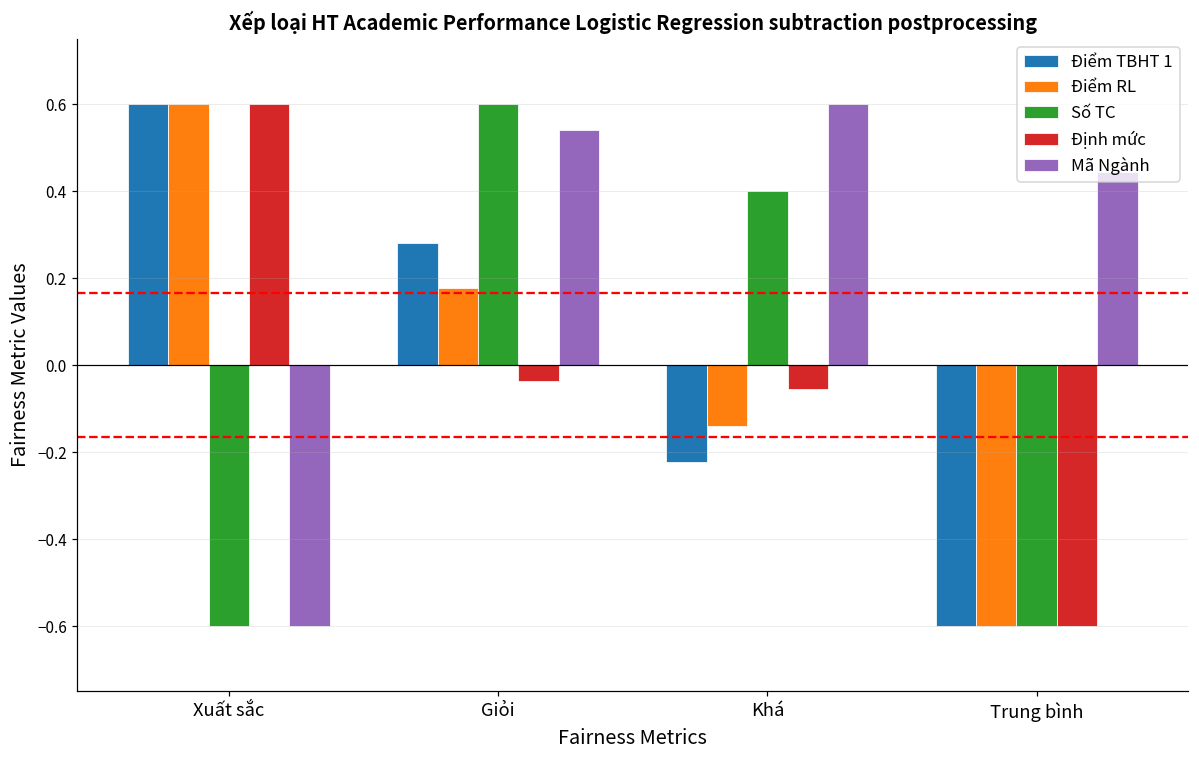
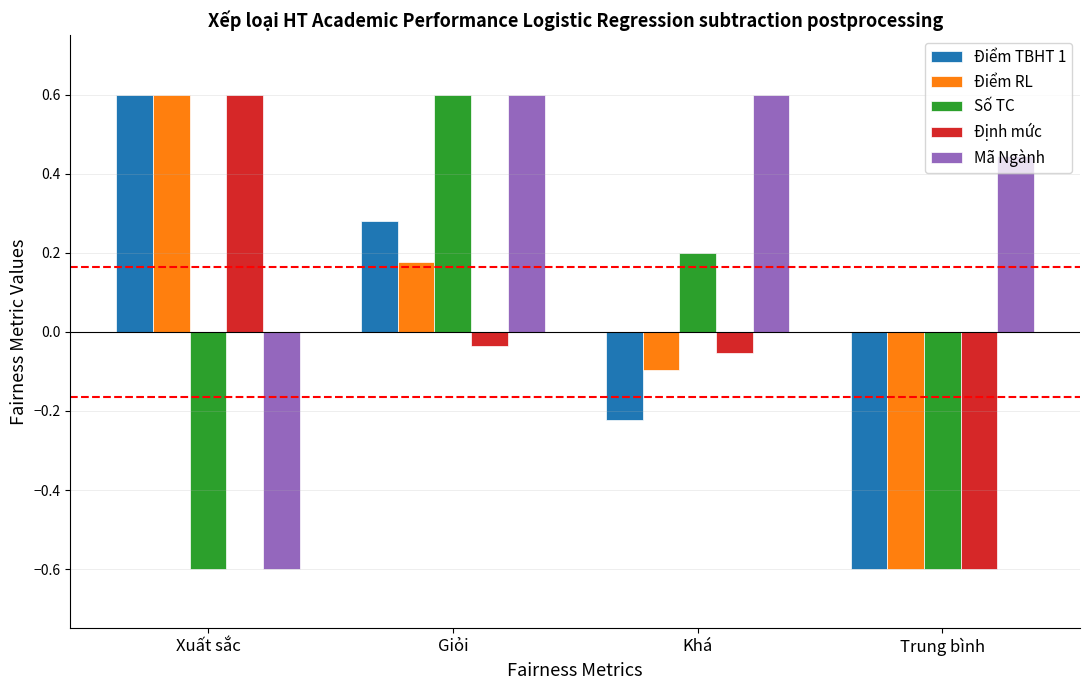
Mã Ngành, Giỏi: 0.54 -> 0.60
Điểm RL, Khá: -0.14 -> -0.10
Số TC, Khá: 0.40 -> 0.20
